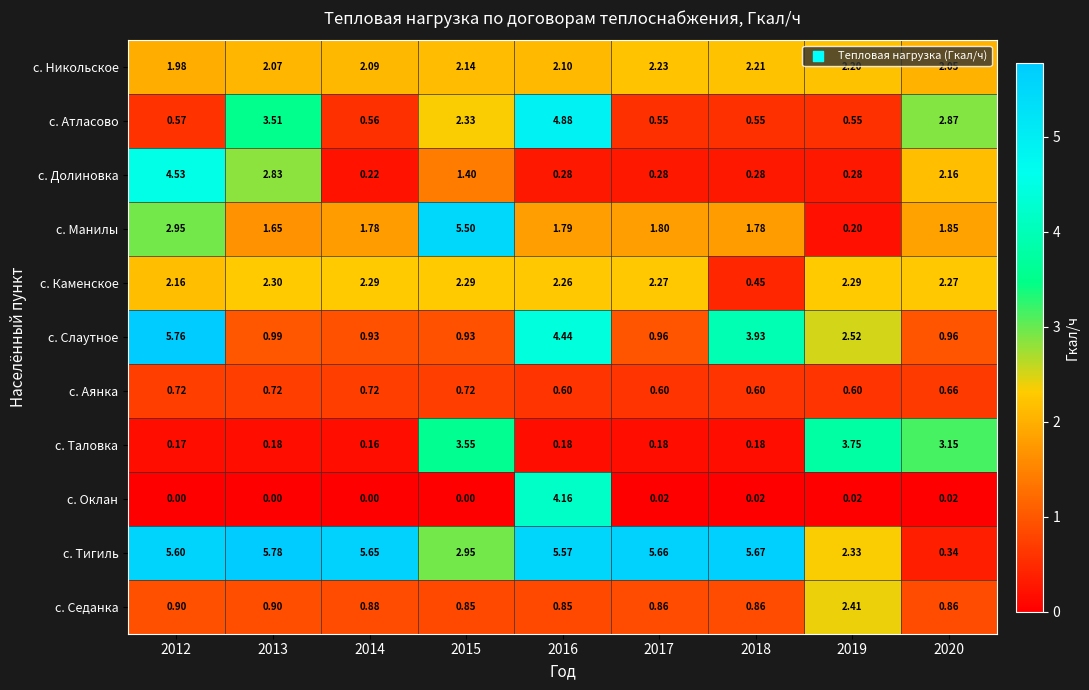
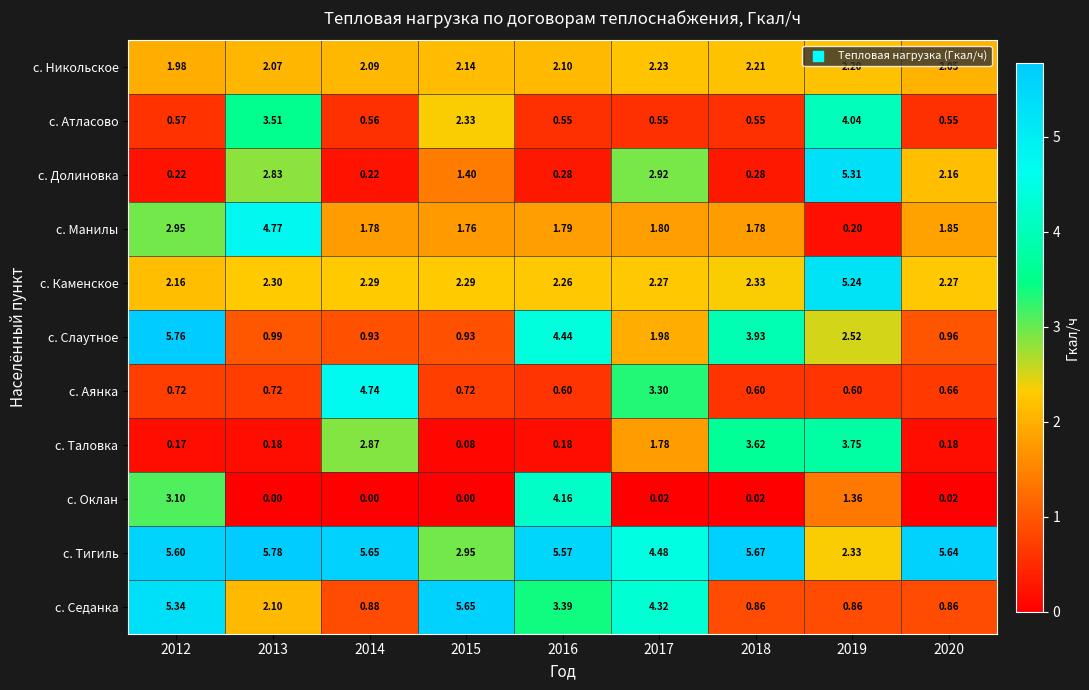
с. Атласово, 2016: 4.88 -> 0.55
с. Атласово, 2019: 0.55 -> 4.04
с. Атласово, 2020: 2.87 -> 0.55
с. Долиновка, 2012: 4.53 -> 0.22
с. Долиновка, 2017: 0.28 -> 2.92
с. Долиновка, 2019: 0.28 -> 5.31
с. Манилы, 2013: 1.65 -> 4.77
с. Манилы, 2015: 5.50 -> 1.76
с. Каменское, 2018: 0.45 -> 2.33
с. Каменское, 2019: 2.29 -> 5.24
с. Слаутное, 2017: 0.96 -> 1.98
с. Аянка, 2014: 0.72 -> 4.74
с. Аянка, 2017: 0.60 -> 3.30
с. Таловка, 2014: 0.16 -> 2.87
с. Таловка, 2015: 3.55 -> 0.08
с. Таловка, 2017: 0.18 -> 1.78
с. Таловка, 2018: 0.18 -> 3.62
с. Таловка, 2020: 3.15 -> 0.18
с. Оклан, 2012: 0.00 -> 3.10
с. Оклан, 2019: 0.02 -> 1.36
с. Тигиль, 2017: 5.66 -> 4.48
с. Тигиль, 2020: 0.34 -> 5.64
с. Седанка, 2012: 0.90 -> 5.34
с. Седанка, 2013: 0.90 -> 2.10
с. Седанка, 2015: 0.85 -> 5.65
с. Седанка, 2016: 0.85 -> 3.39
с. Седанка, 2017: 0.86 -> 4.32
с. Седанка, 2019: 2.41 -> 0.86
